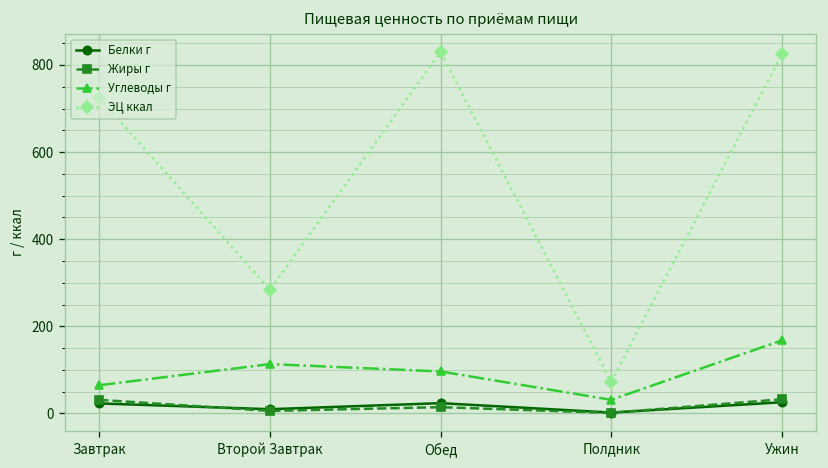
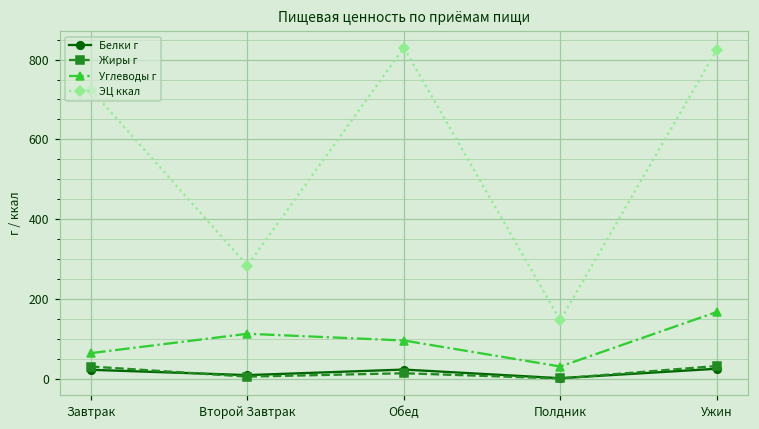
ЭЦ ккал, Полдник: 70 -> 150
